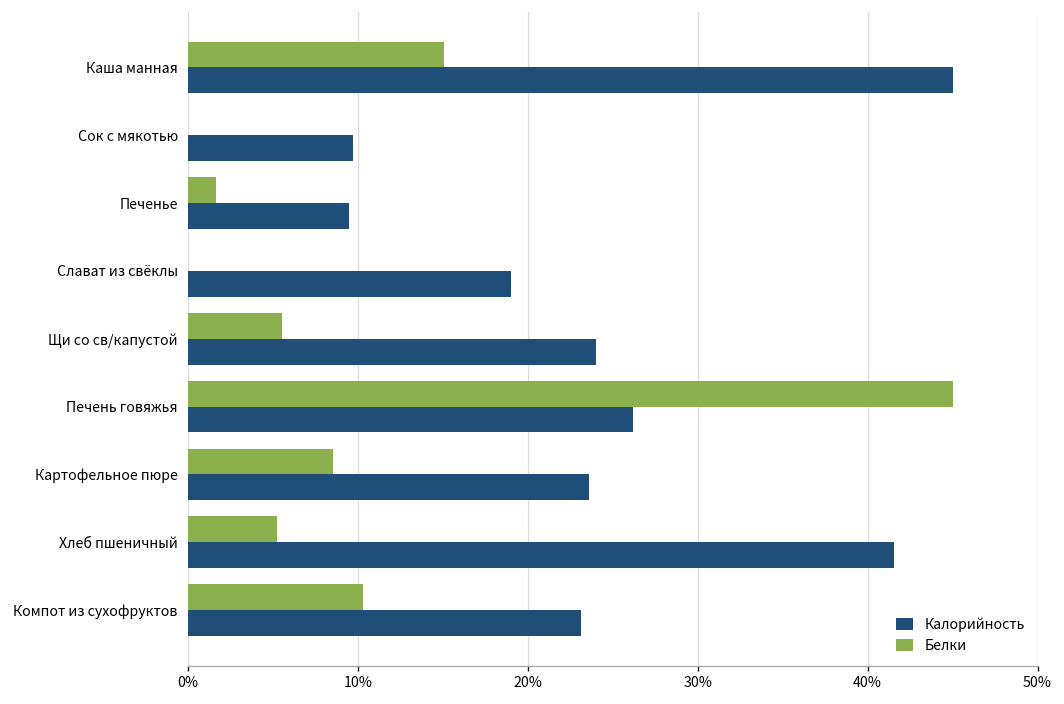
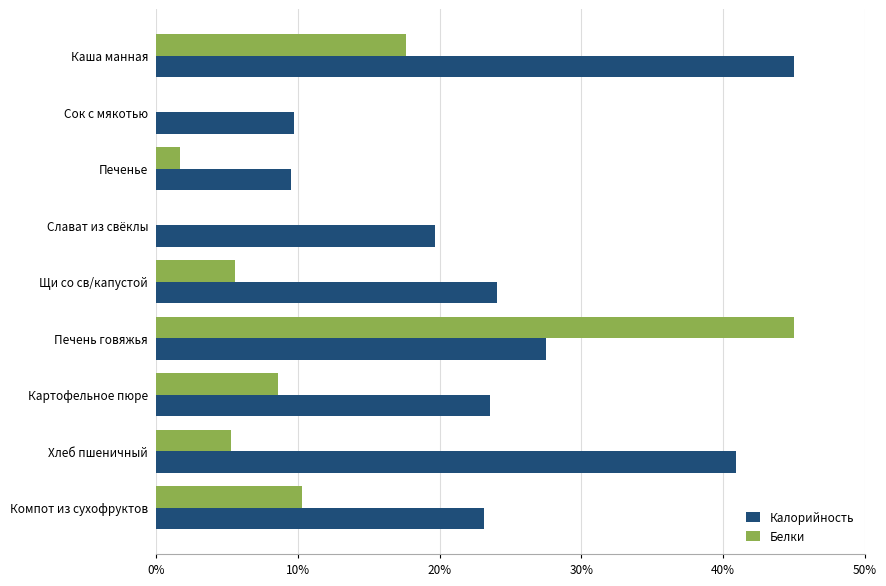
Белки, Каша манная: 15.1% -> 17.6%
Калорийность, Слават из свёклы: 19.0% -> 19.7%
Калорийность, Печень говяжья: 26.2% -> 27.5%
Калорийность, Хлеб пшеничный: 41.5% -> 40.9%
